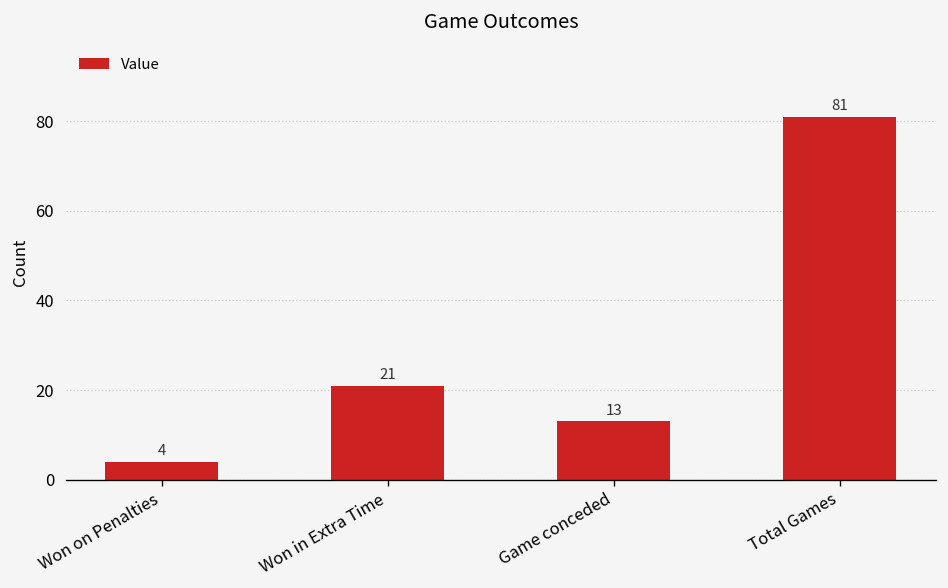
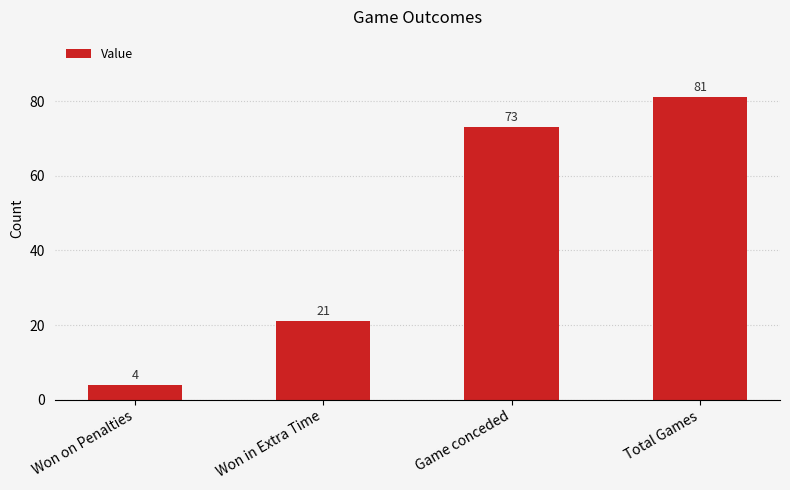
Game conceded: 13 -> 73
